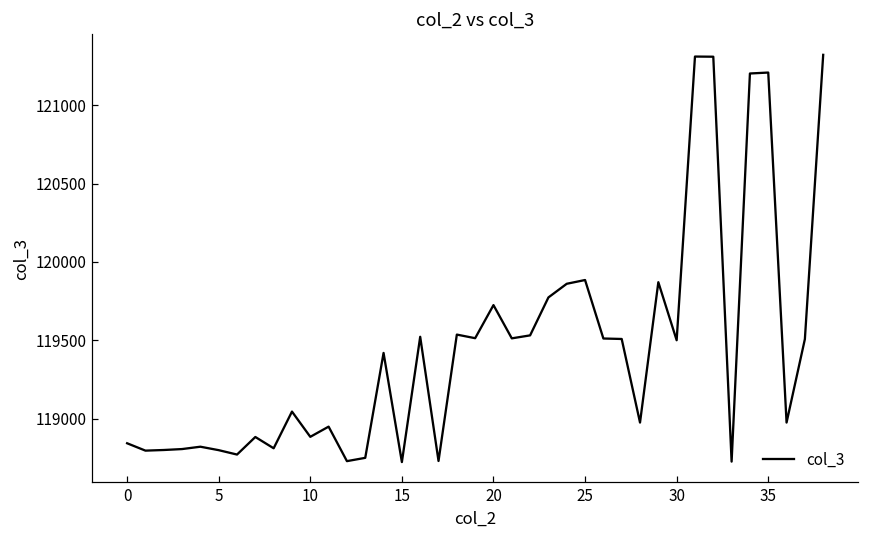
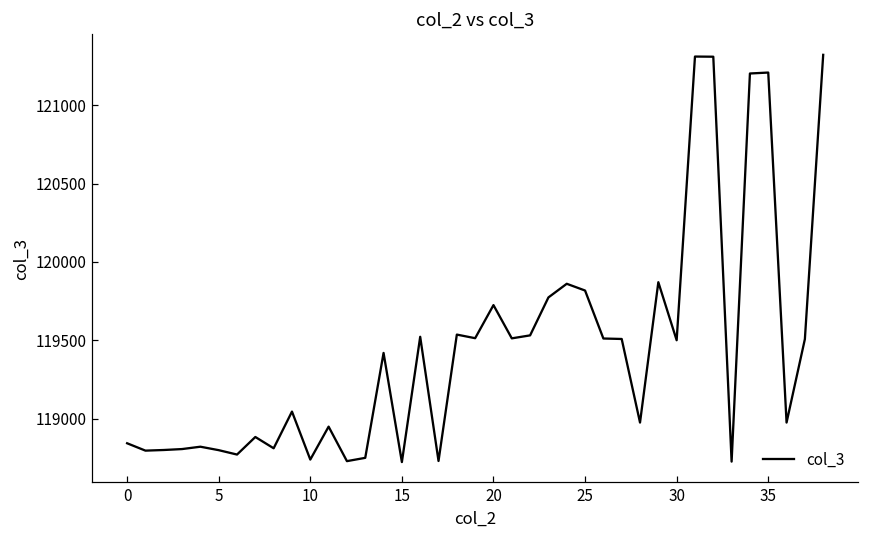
10: 118890 -> 118740
25: 119890 -> 119820
